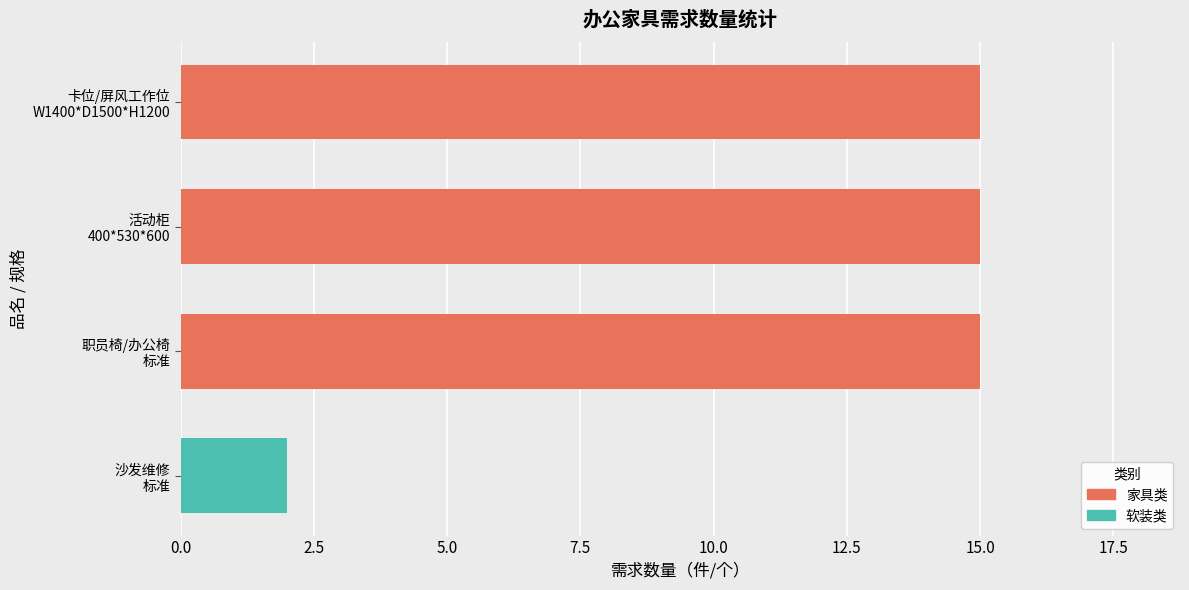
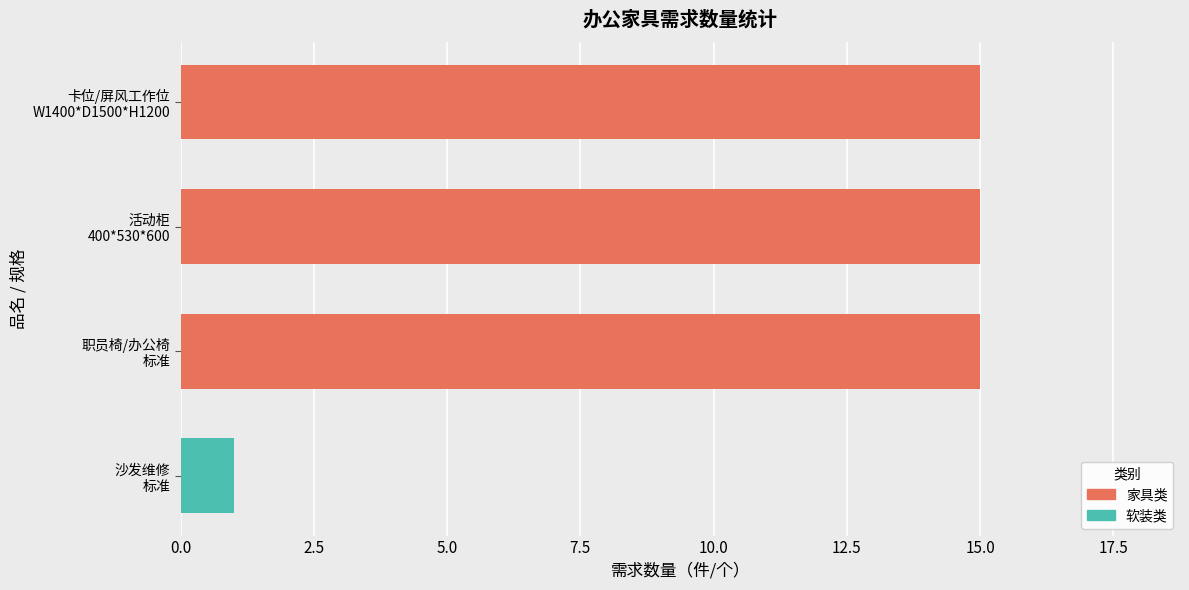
沙发维修 标准: 2 -> 1
